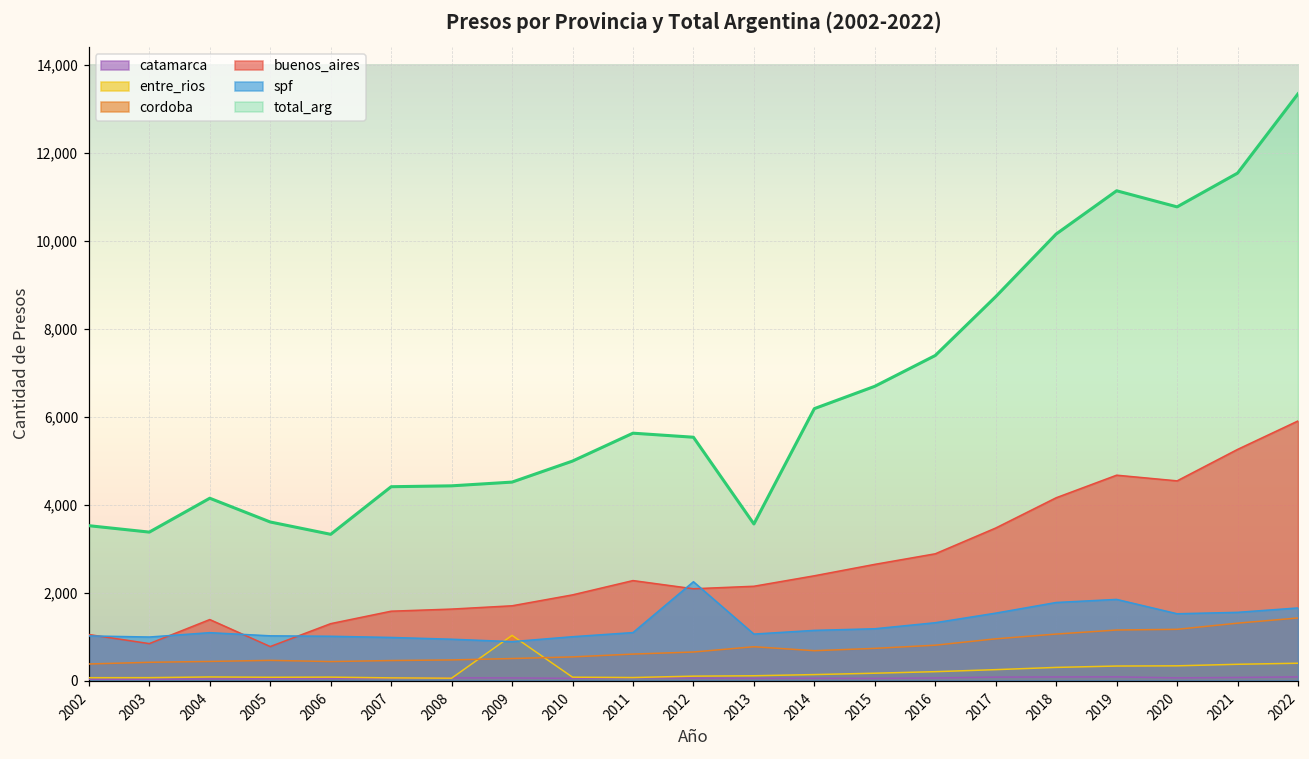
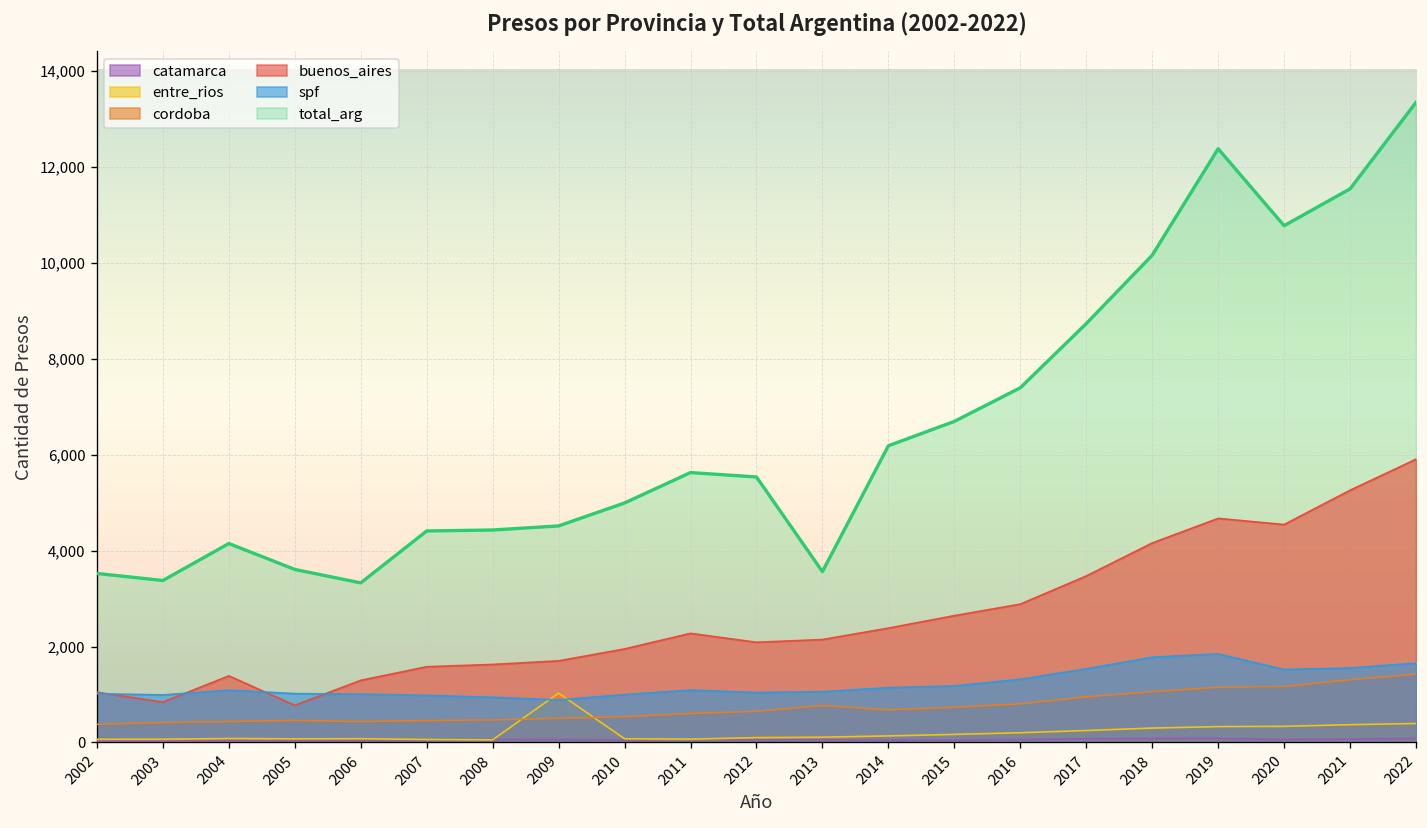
spf, 2012: 2,200 -> 1,000
total_arg, 2019: 11,100 -> 12,400
